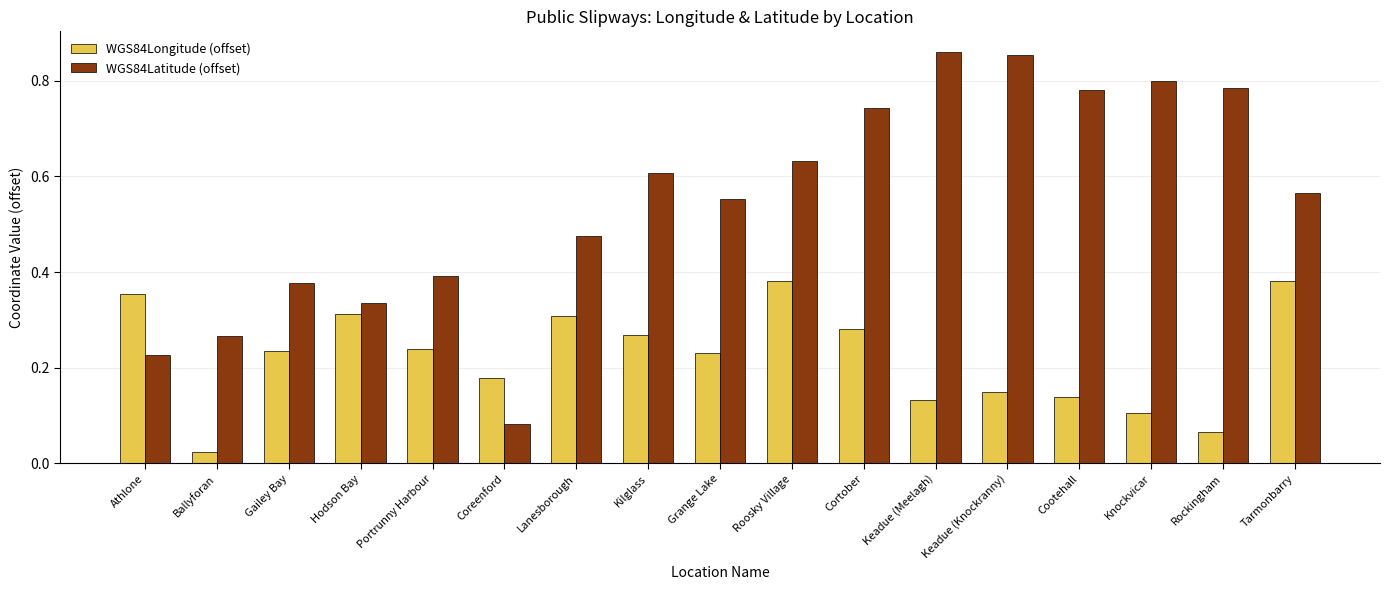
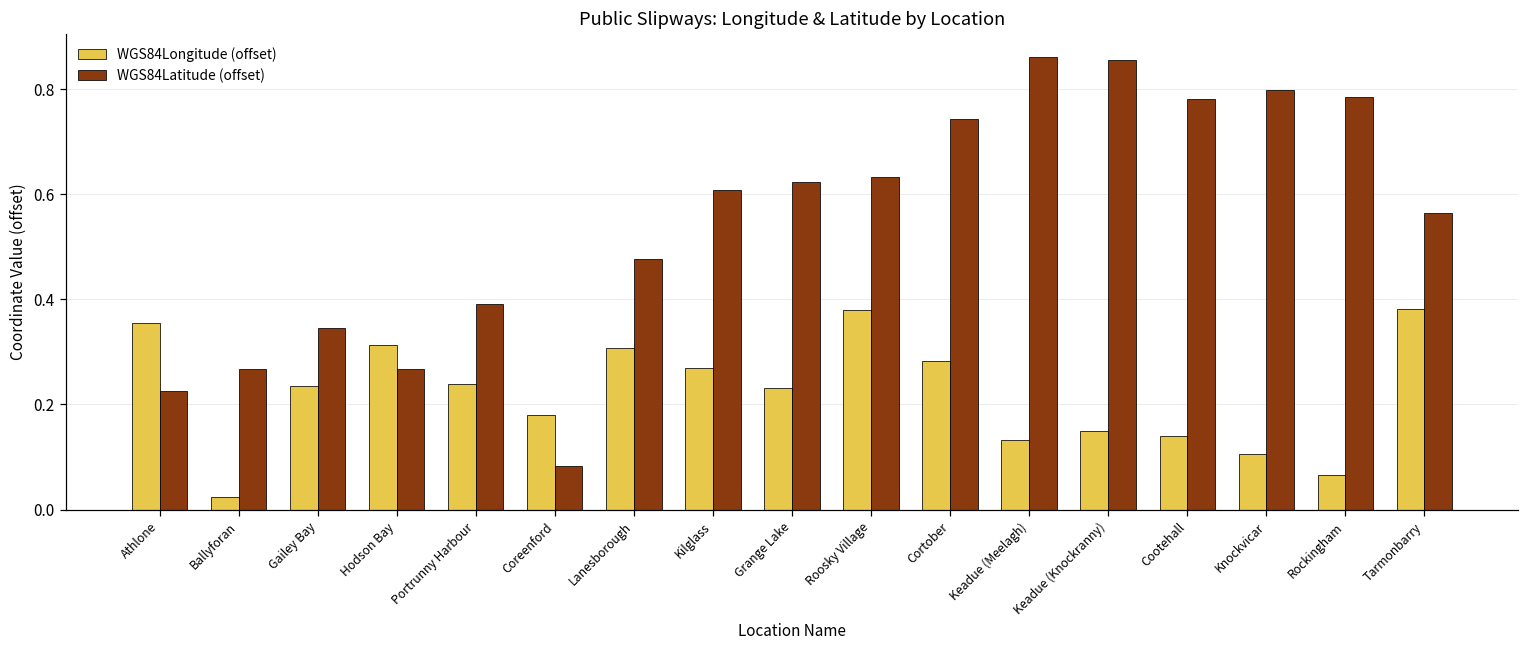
WGS84Latitude (offset), Gailey Bay: 0.38 -> 0.35
WGS84Latitude (offset), Hodson Bay: 0.34 -> 0.27
WGS84Latitude (offset), Grange Lake: 0.55 -> 0.62
